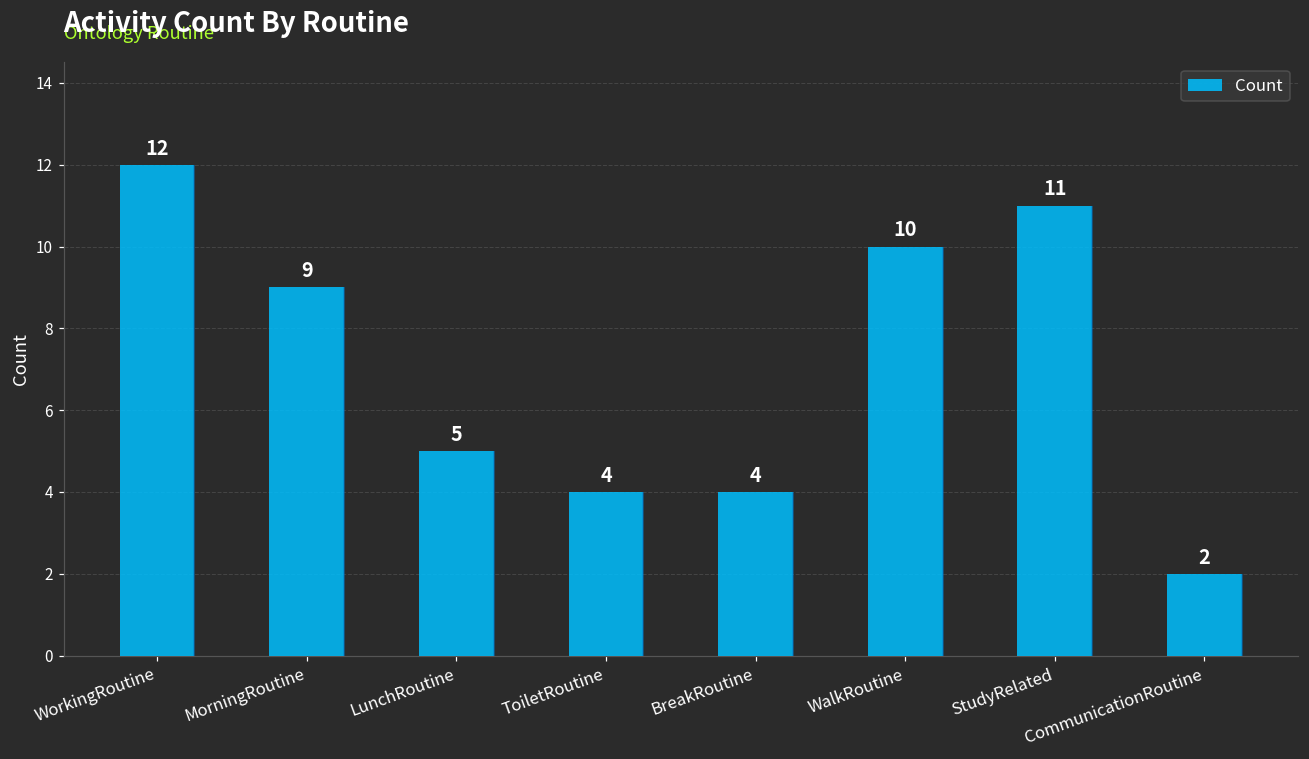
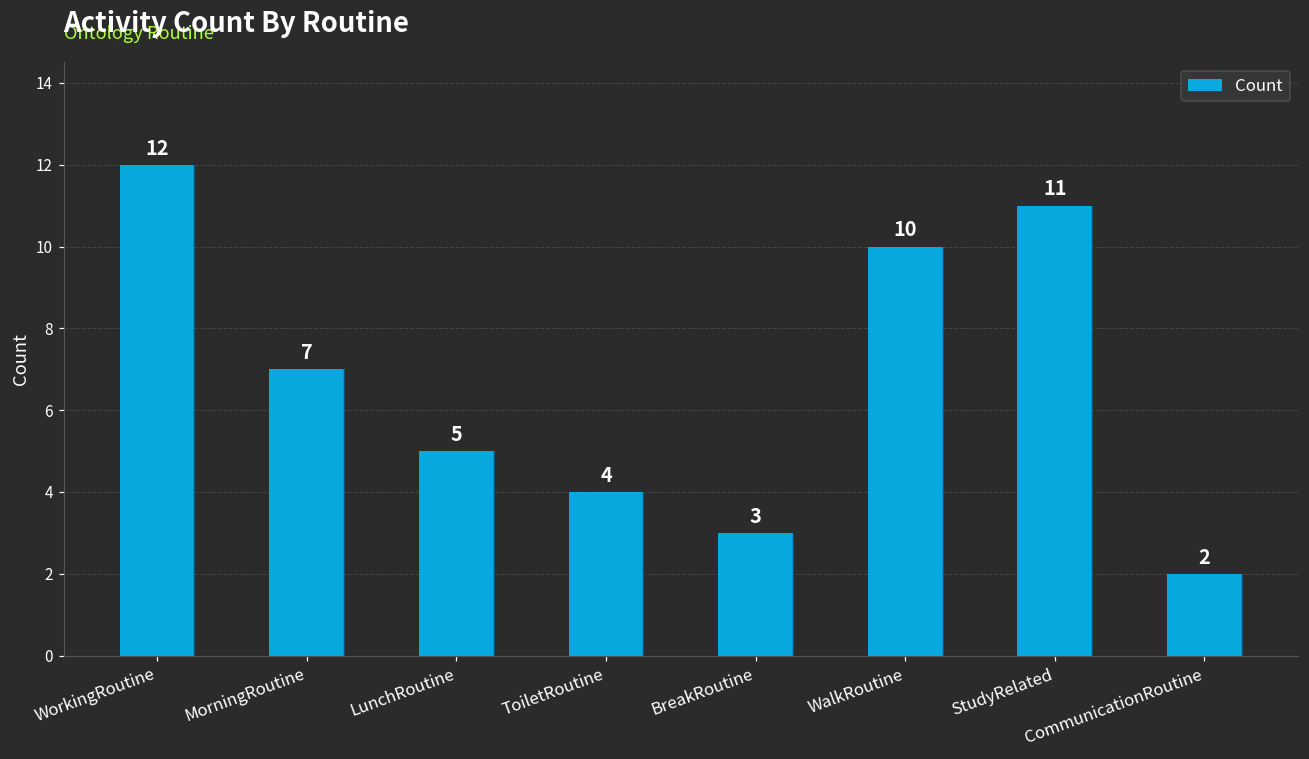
MorningRoutine: 9 -> 7
BreakRoutine: 4 -> 3
